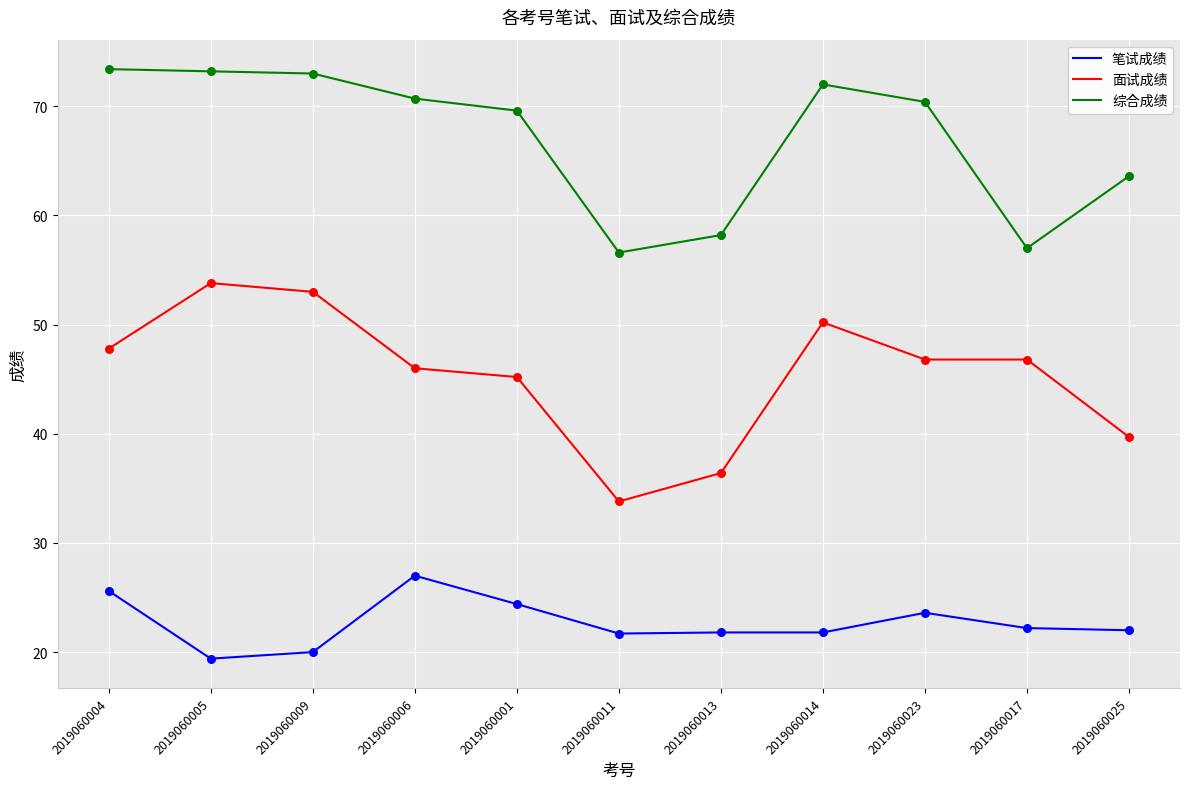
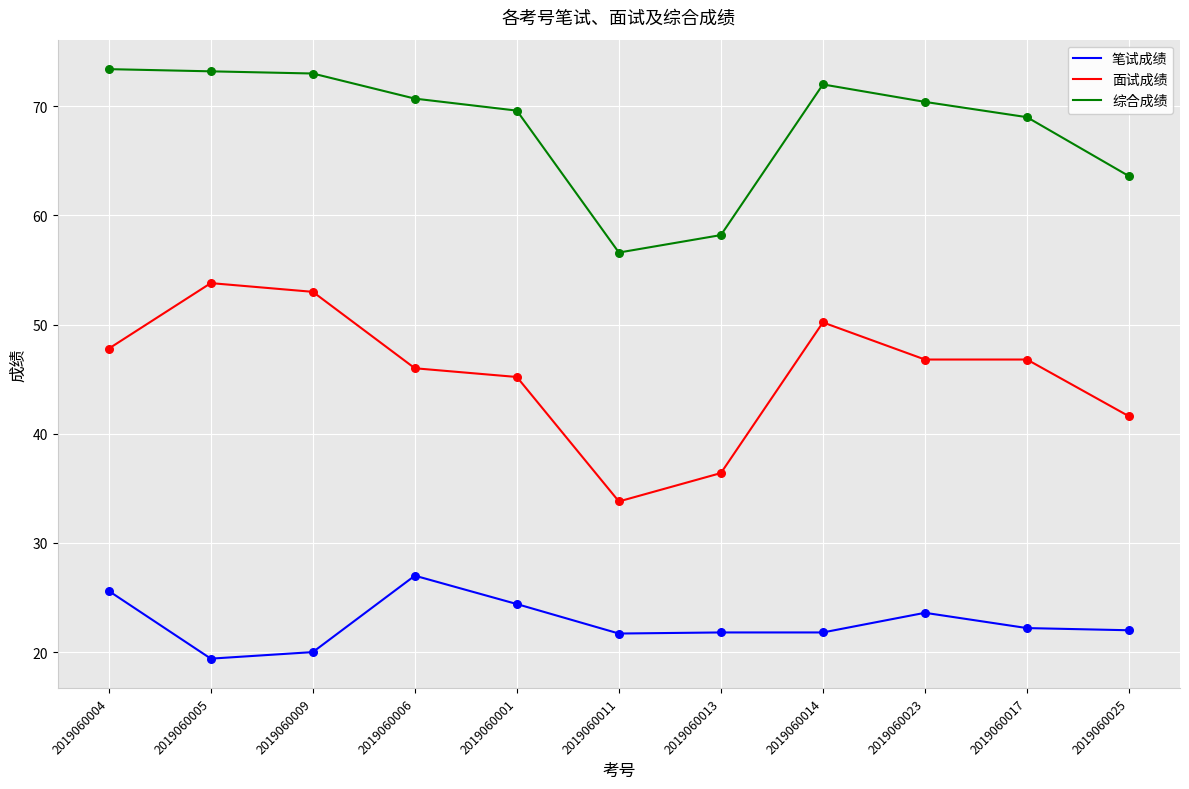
综合成绩, 2019060017: 57 -> 69
面试成绩, 2019060025: 39.7 -> 41.6
